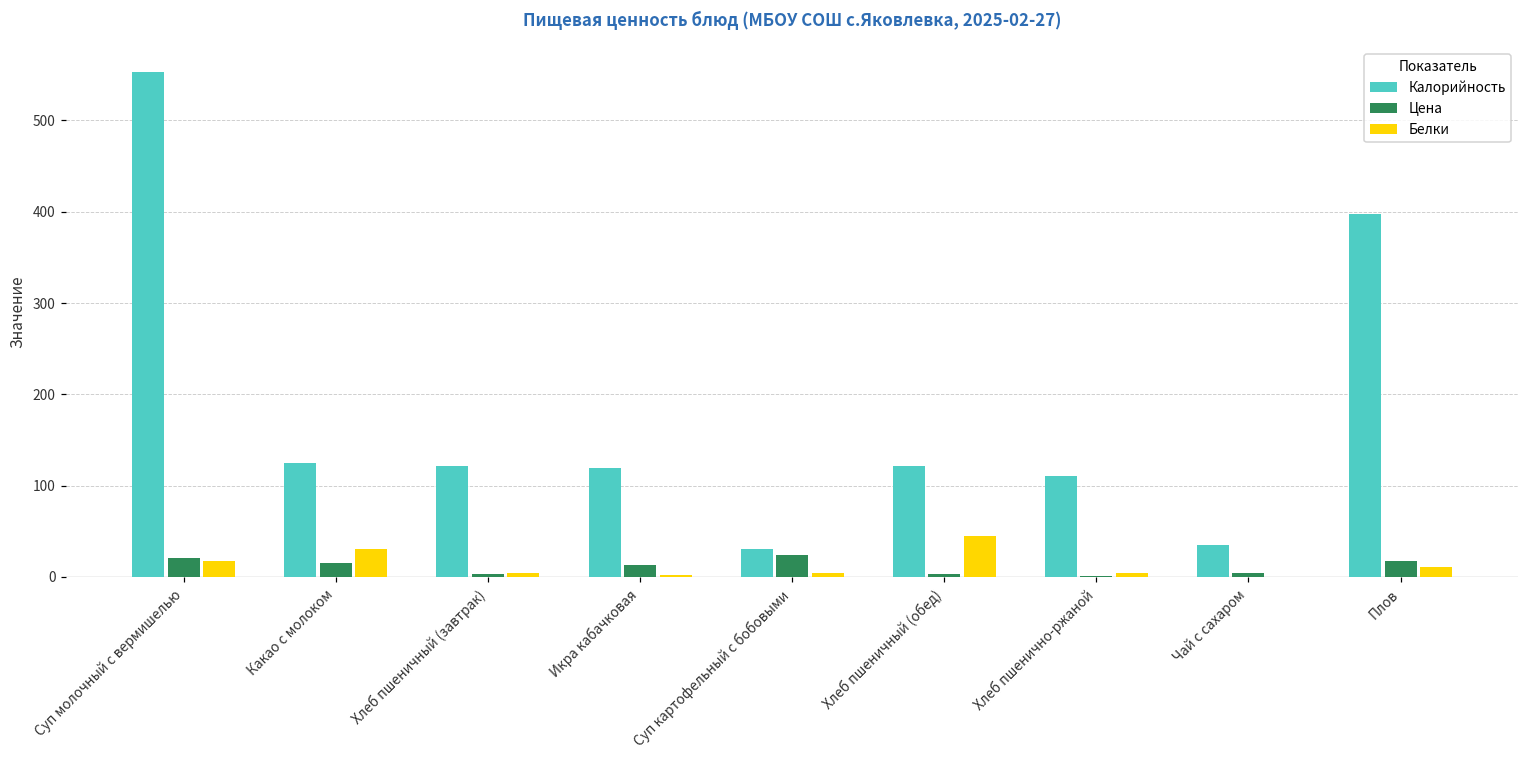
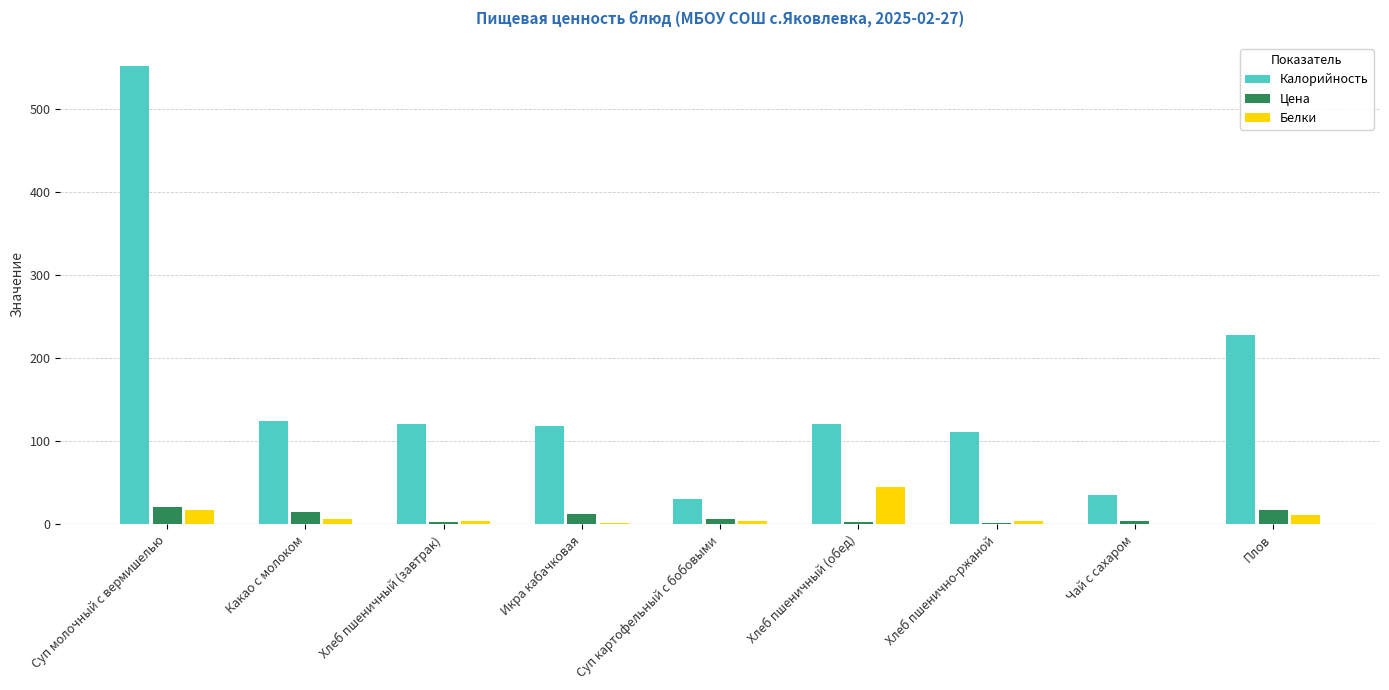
Белки, Какао с молоком: 30 -> 10
Цена, Суп картофельный с бобовыми: 20 -> 10
Калорийность, Плов: 400 -> 230
